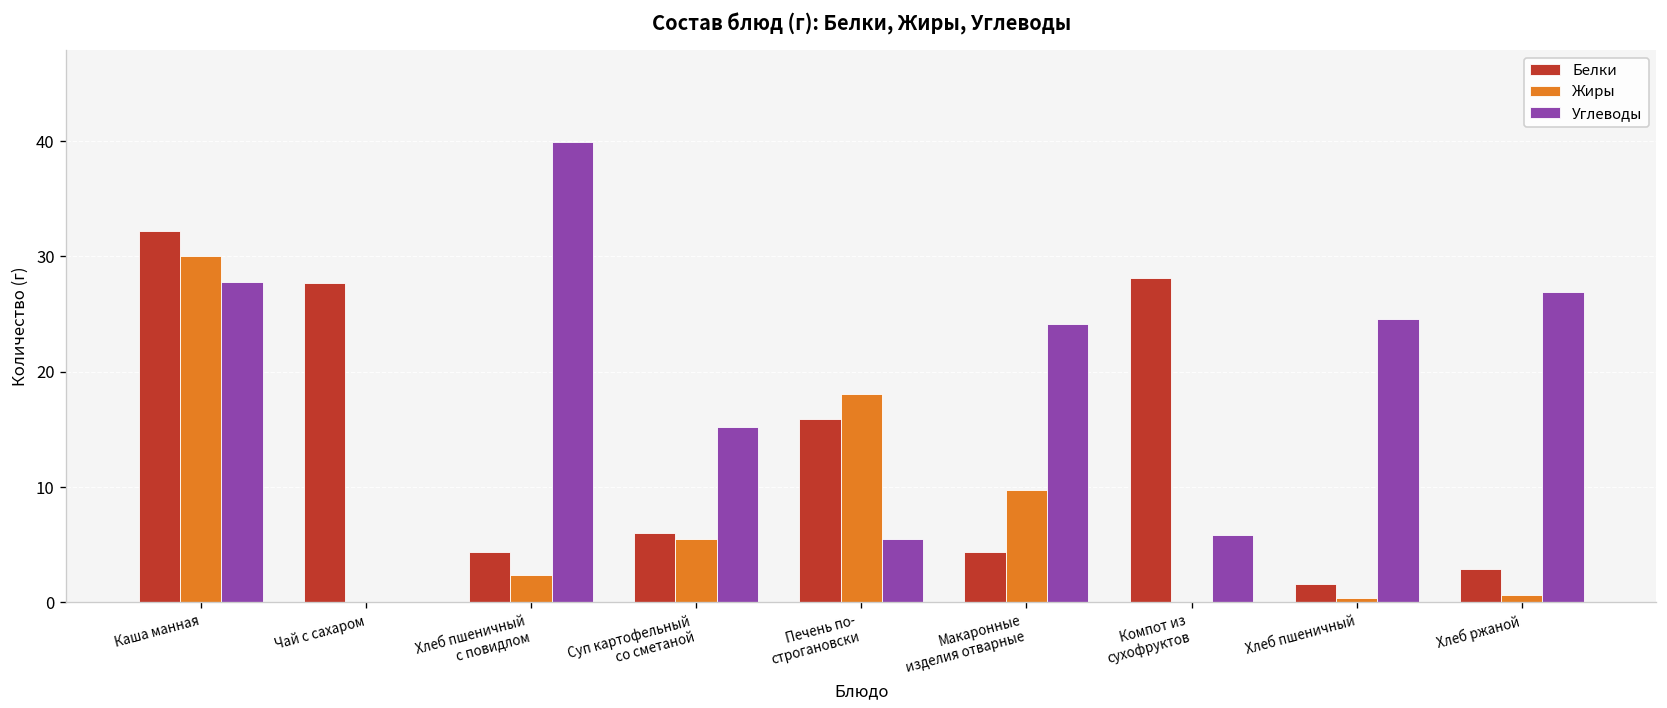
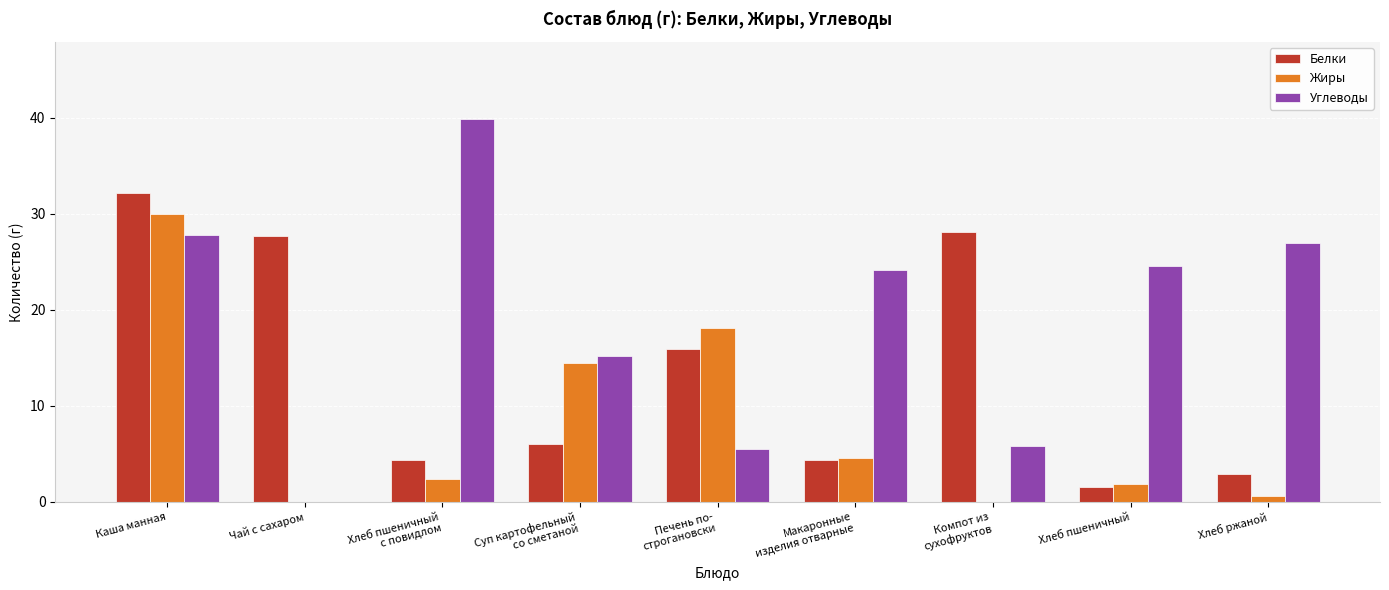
Жиры, Суп картофельный со сметаной: 6 -> 15
Жиры, Макаронные изделия отварные: 10 -> 5
Жиры, Хлеб пшеничный: 0 -> 2
